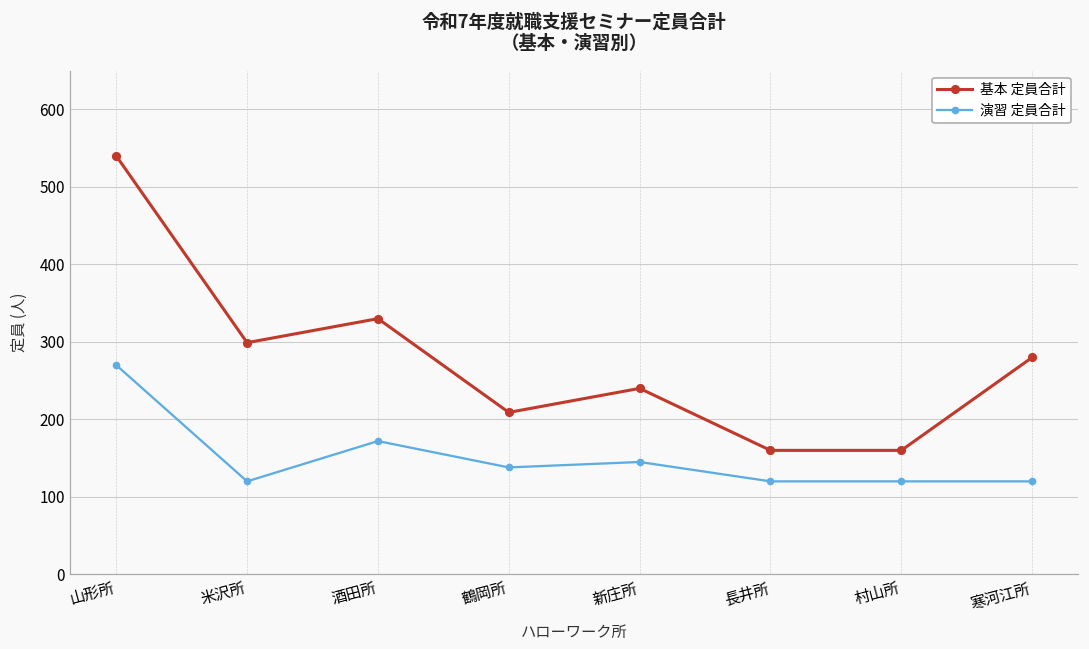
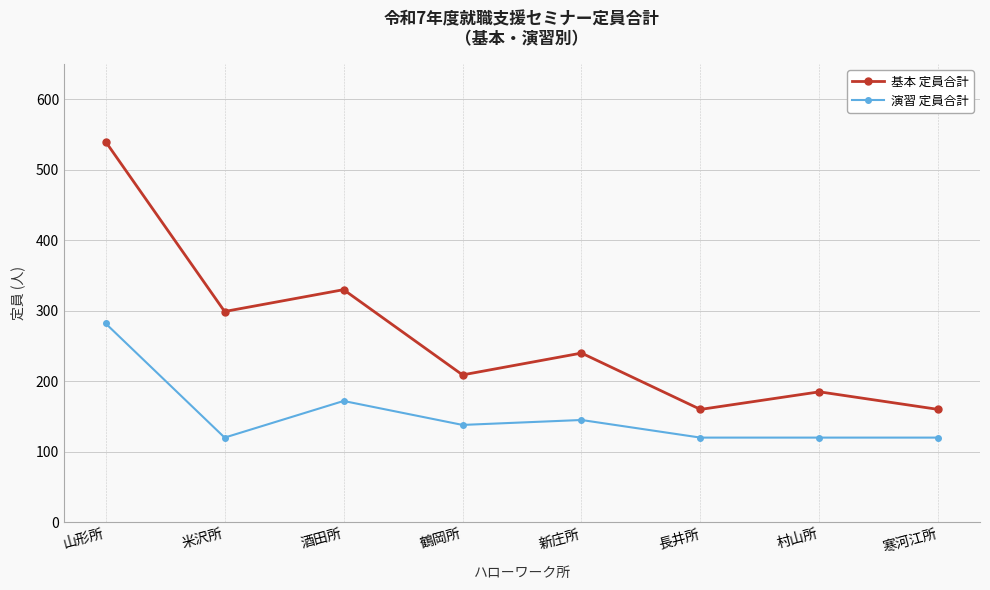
演習 定員合計, 山形所: 270 -> 280
基本 定員合計, 村山所: 160 -> 190
基本 定員合計, 寒河江所: 280 -> 160
